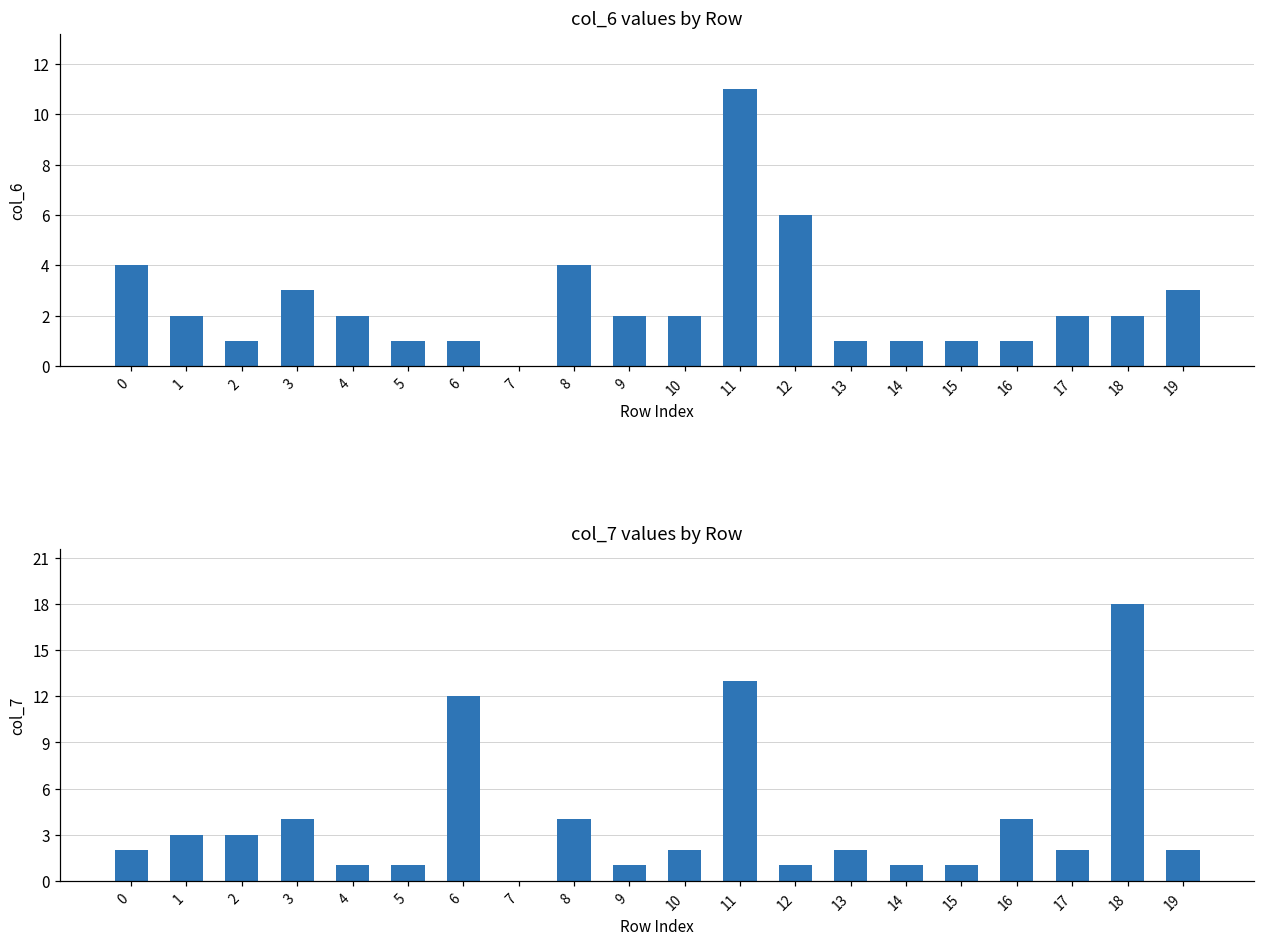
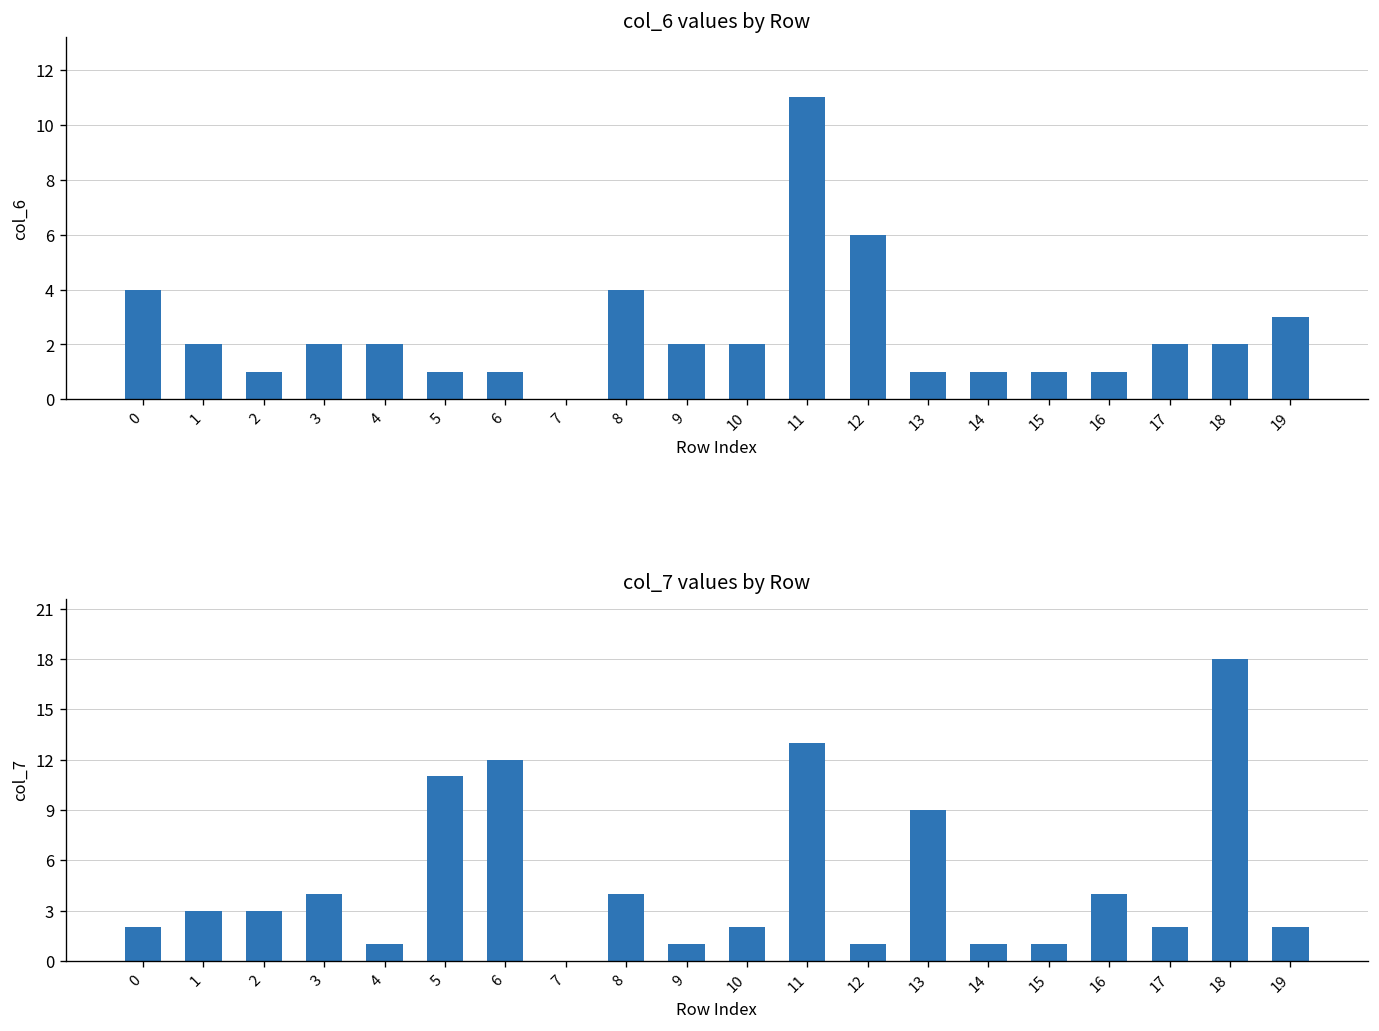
col_6 values by Row, 3: 3 -> 2
col_7 values by Row, 5: 1 -> 11
col_7 values by Row, 13: 2 -> 9
